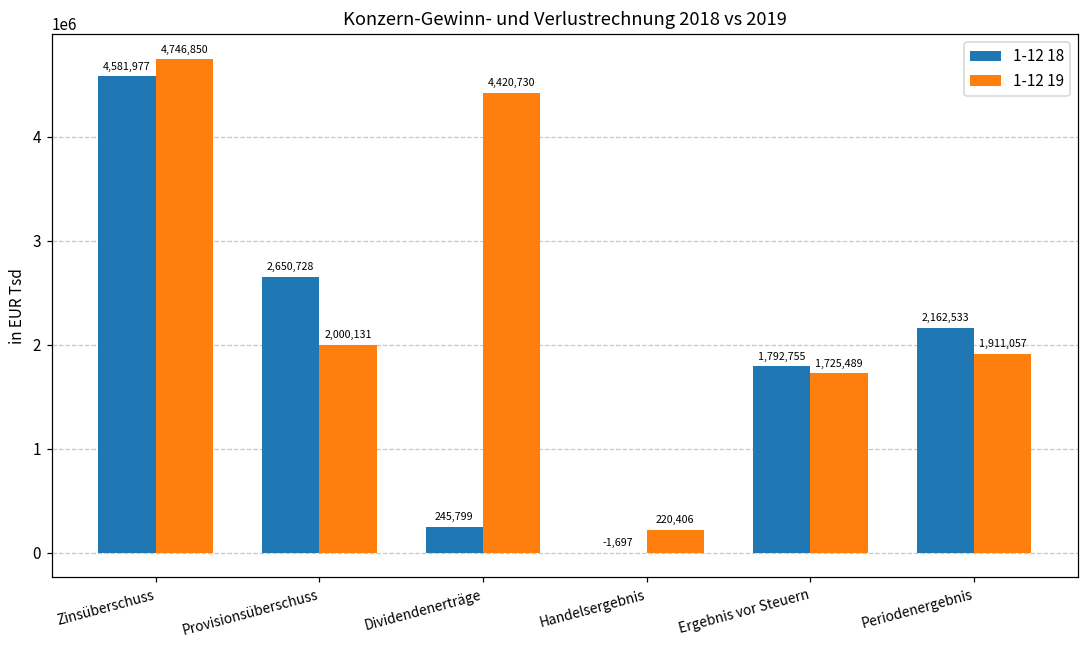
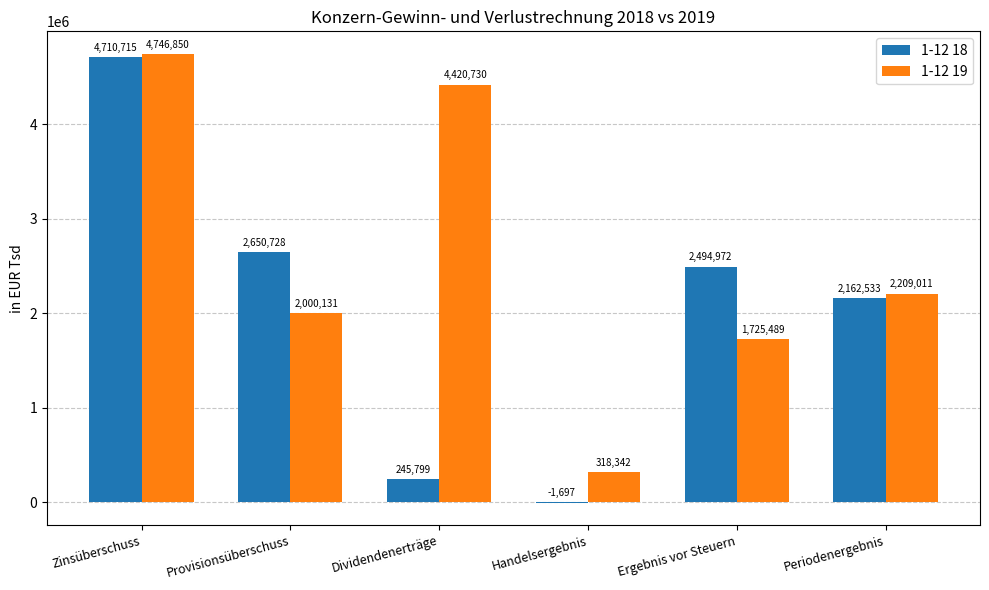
1-12 18, Zinsüberschuss: 4,581,977 -> 4,710,715
1-12 19, Handelsergebnis: 220,406 -> 318,342
1-12 18, Ergebnis vor Steuern: 1,792,755 -> 2,494,972
1-12 19, Periodenergebnis: 1,911,057 -> 2,209,011
